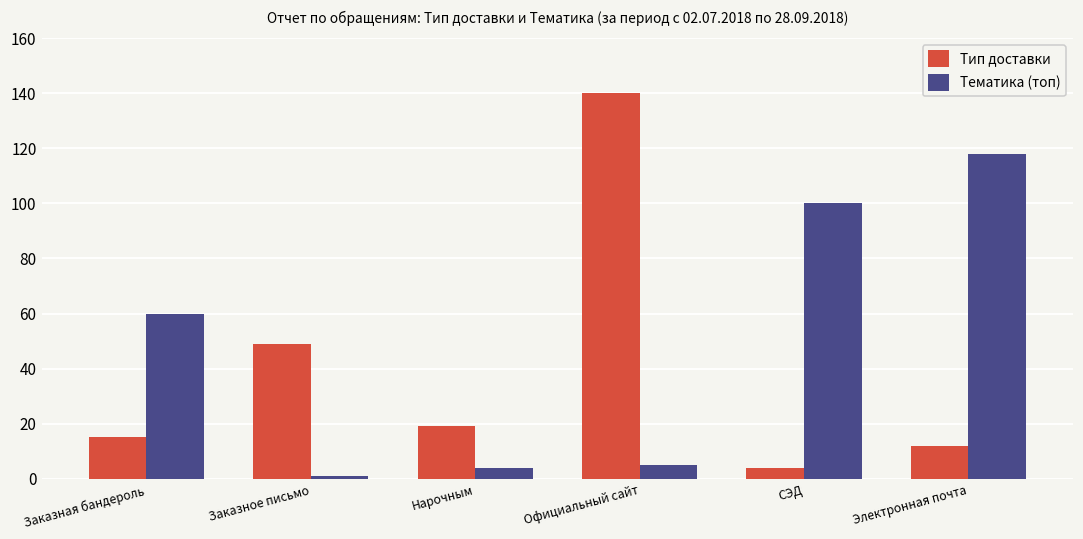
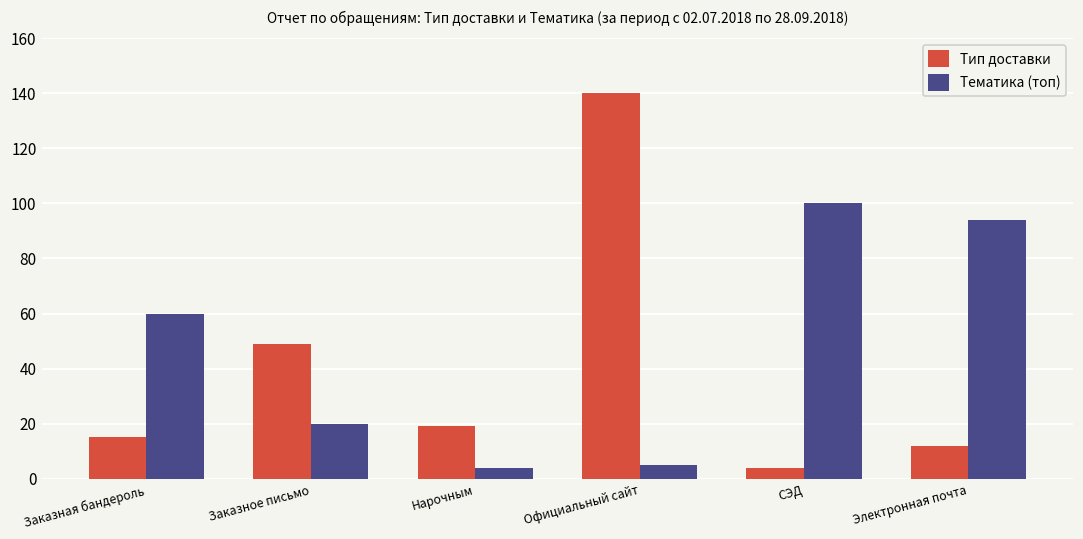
Тематика (топ), Заказное письмо: 1 -> 20
Тематика (топ), Электронная почта: 118 -> 94
